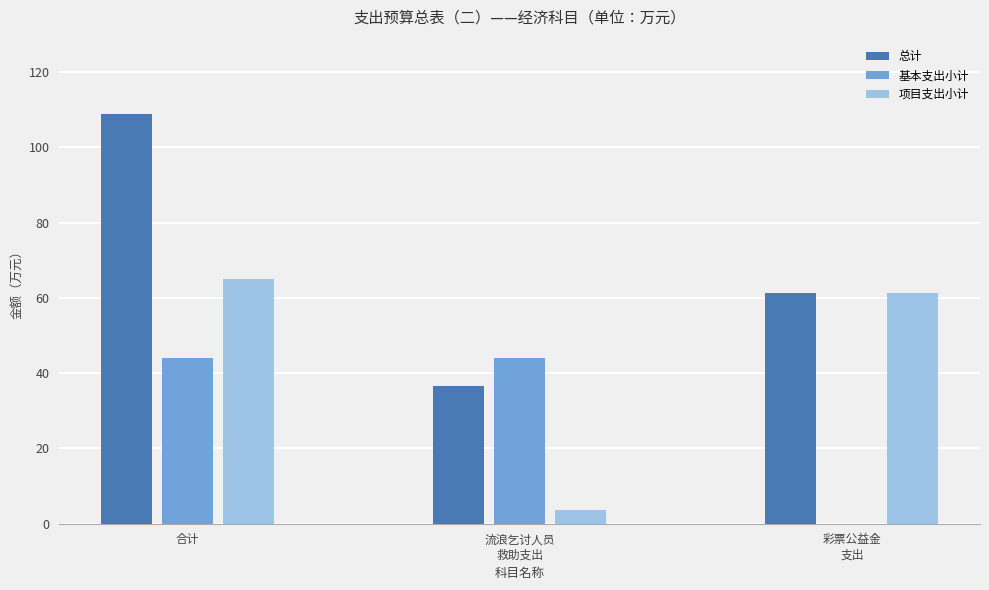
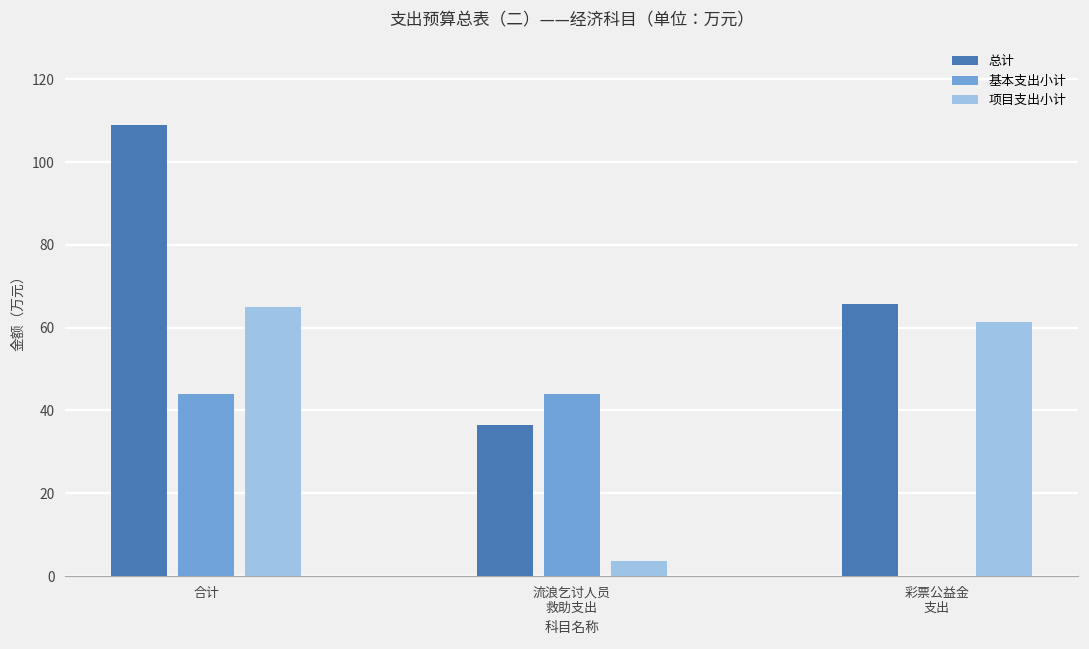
总计, 彩票公益金 支出: 61 -> 66
